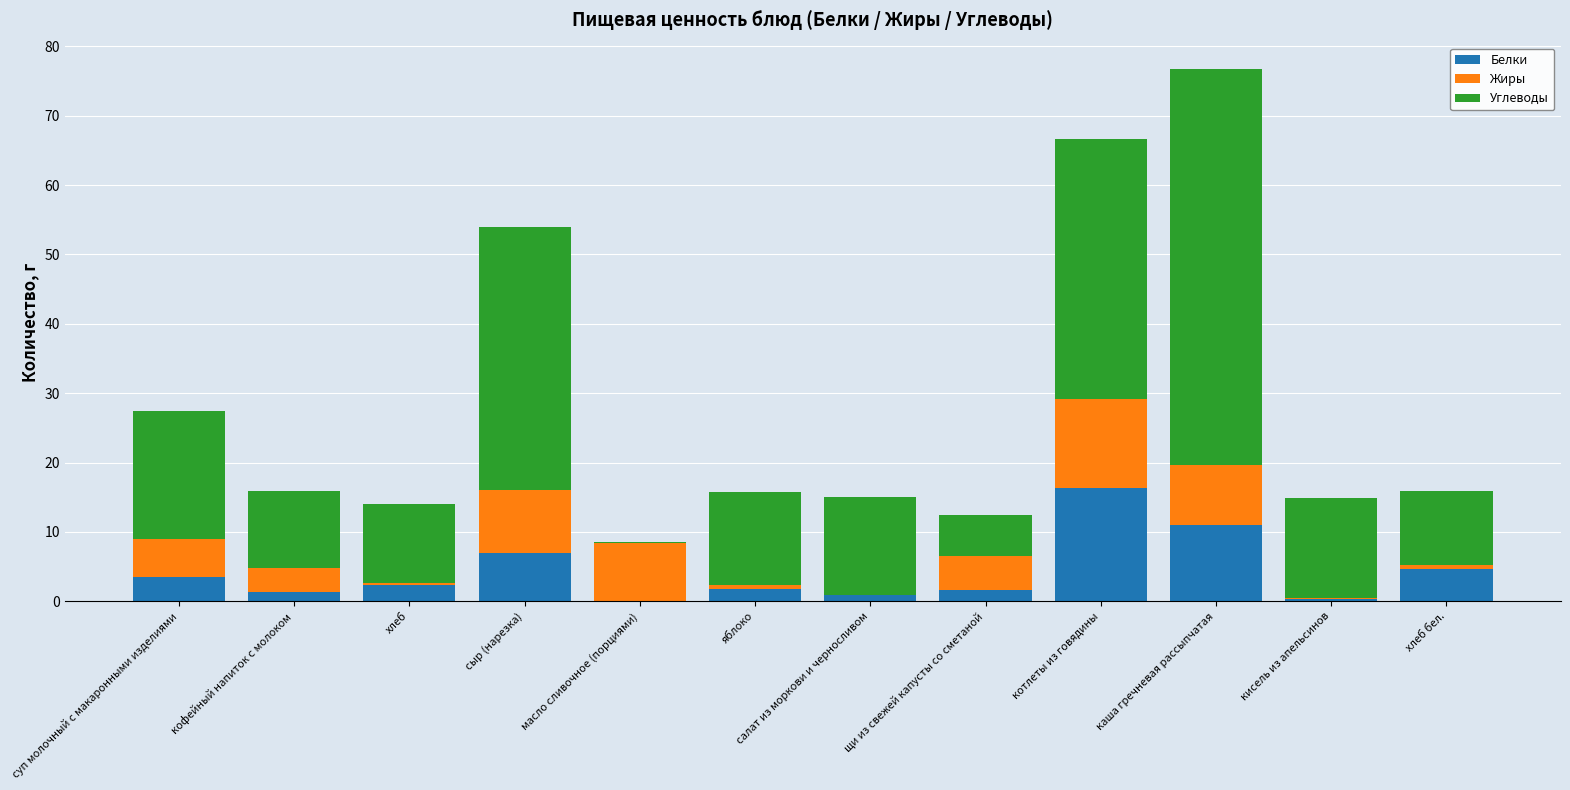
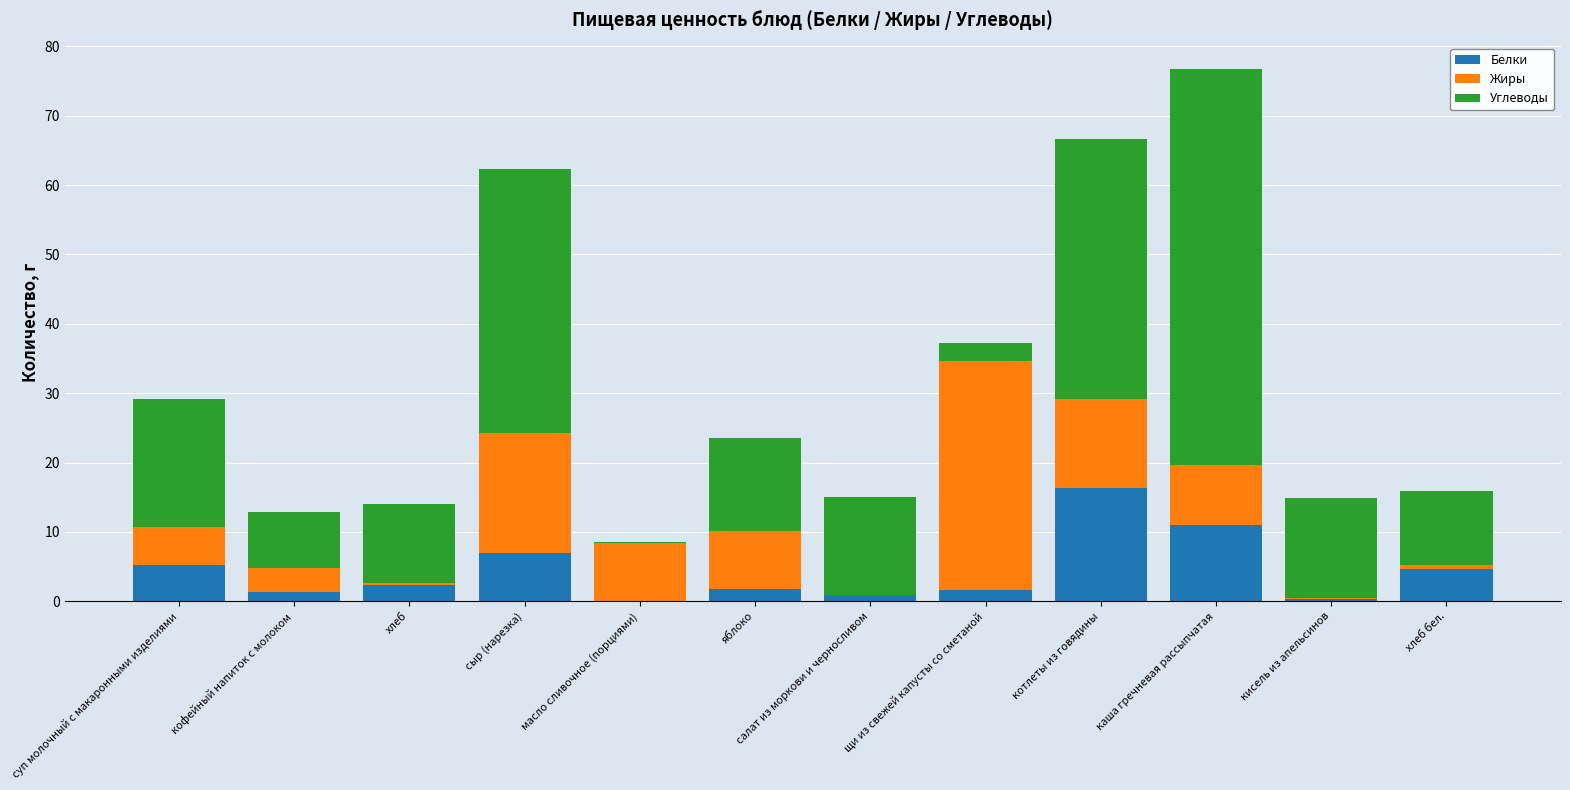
Белки, суп молочный с макаронными изделиями: 3 -> 5
Углеводы, кофейный напиток с молоком: 11 -> 8
Жиры, сыр (нарезка): 9 -> 17
Жиры, яблоко: 1 -> 8
Жиры, щи из свежей капусты со сметаной: 5 -> 33
Углеводы, щи из свежей капусты со сметаной: 6 -> 3
